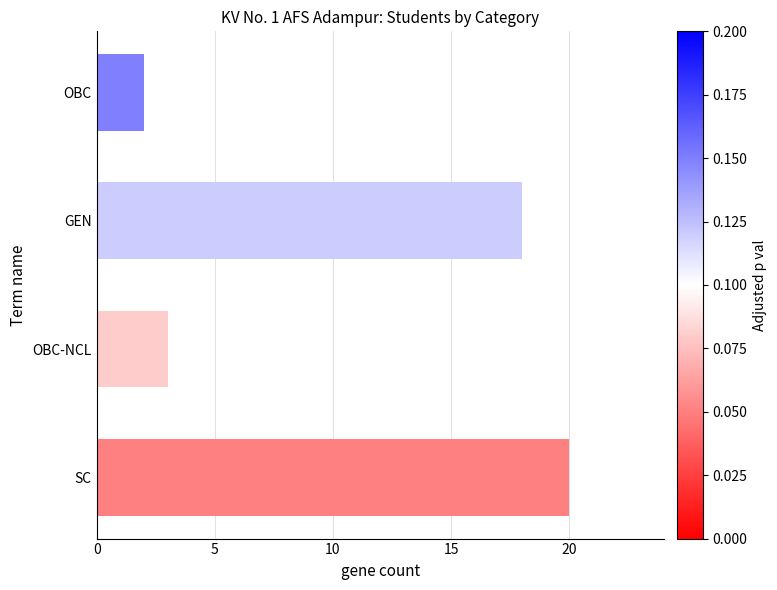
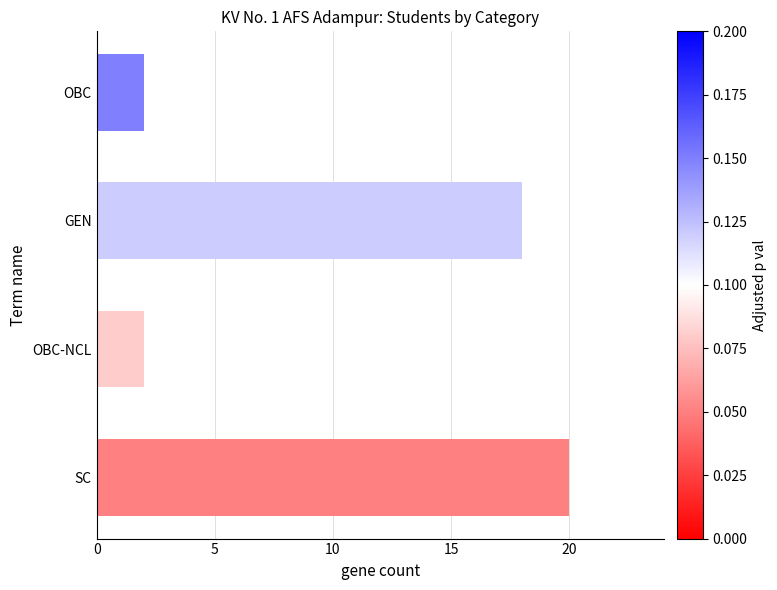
OBC-NCL: 3 -> 2
